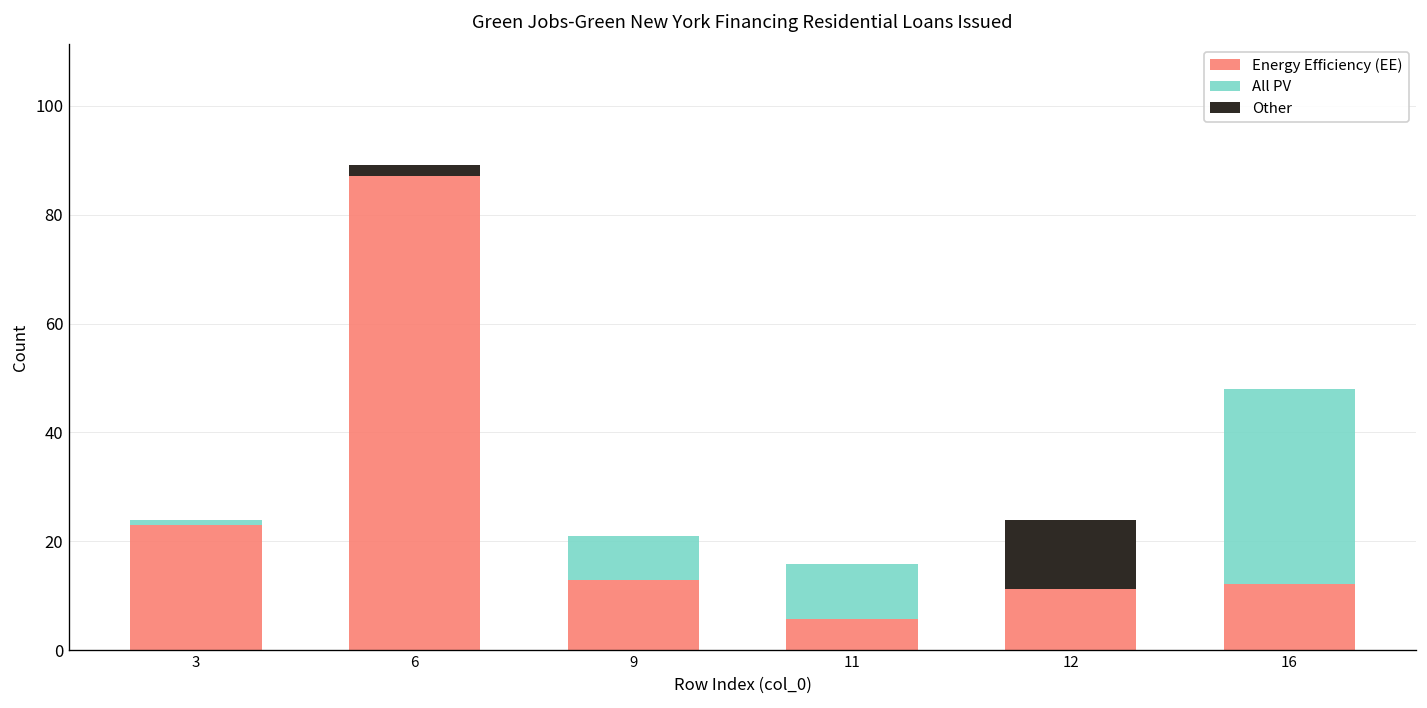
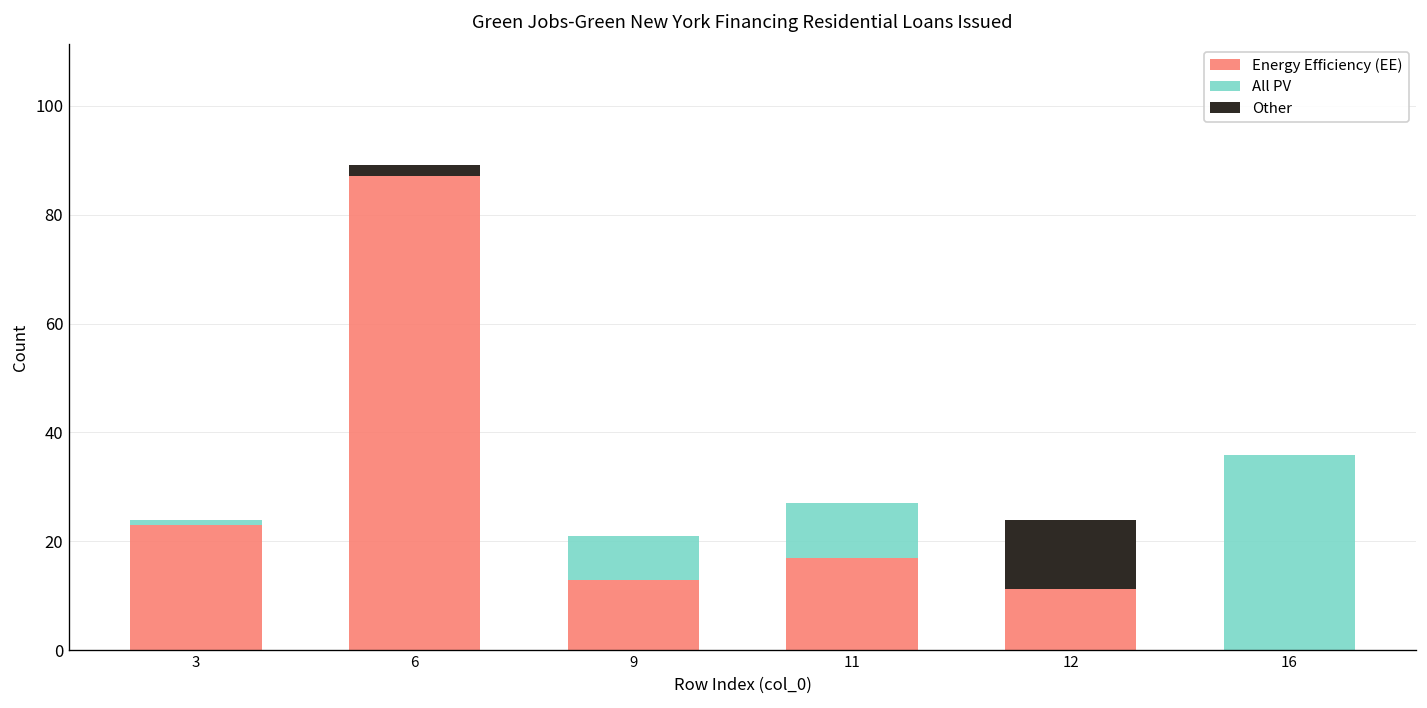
Energy Efficiency (EE), 11: 6 -> 17
Energy Efficiency (EE), 16: 12 -> 0
